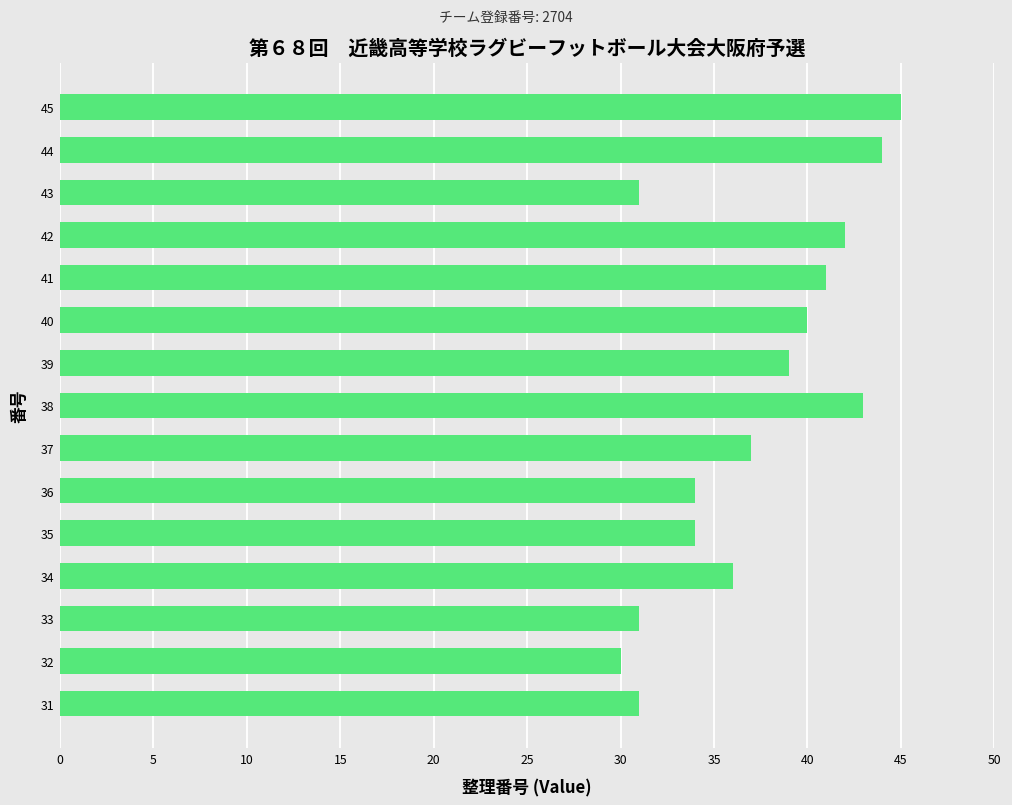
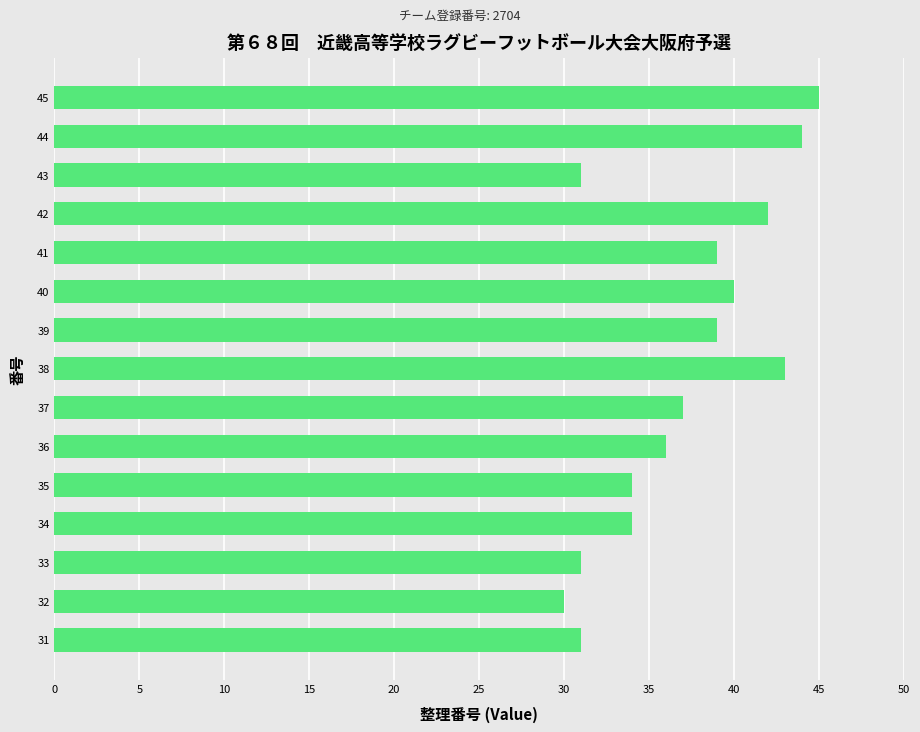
41: 41 -> 39
36: 34 -> 36
34: 36 -> 34
